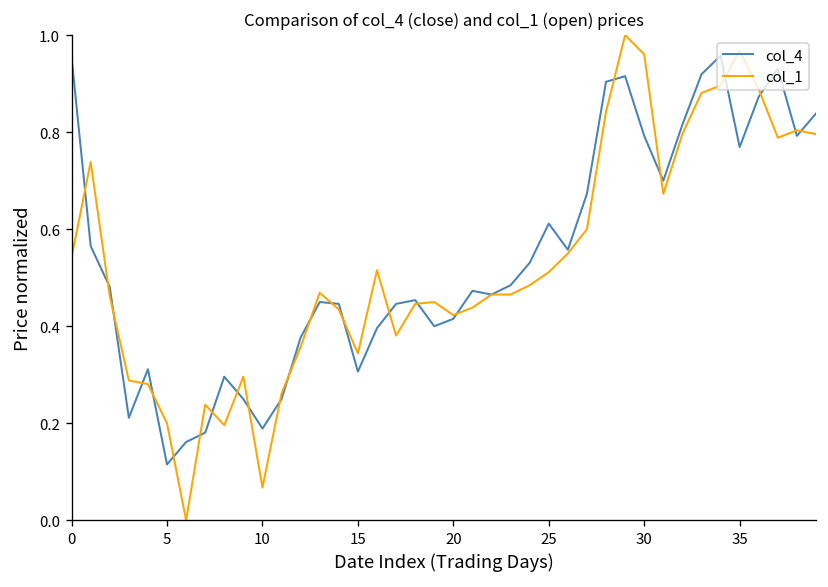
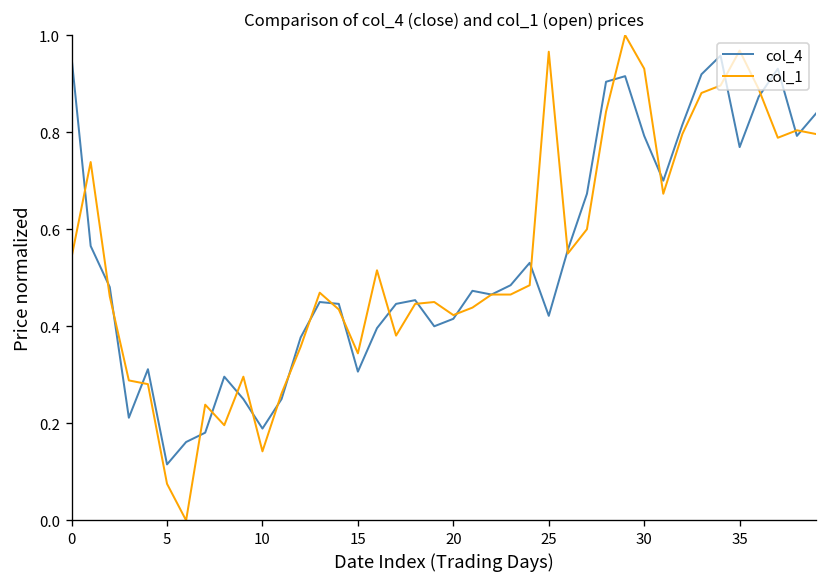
col_1, 5: 0.20 -> 0.08
col_1, 10: 0.07 -> 0.14
col_4, 25: 0.61 -> 0.42
col_1, 25: 0.51 -> 0.97
col_1, 30: 0.96 -> 0.93
